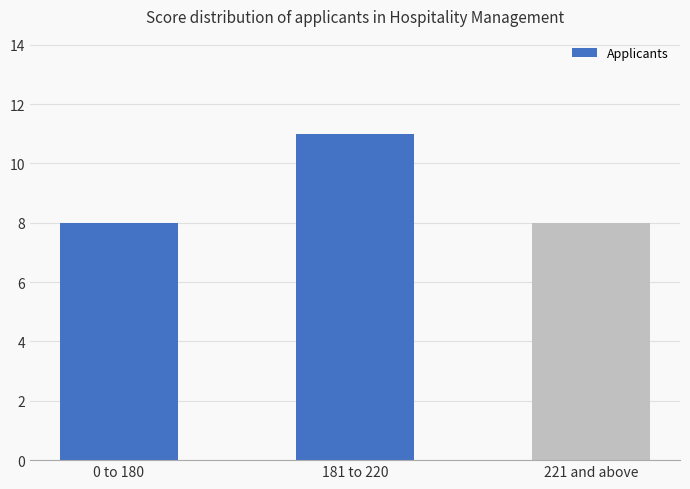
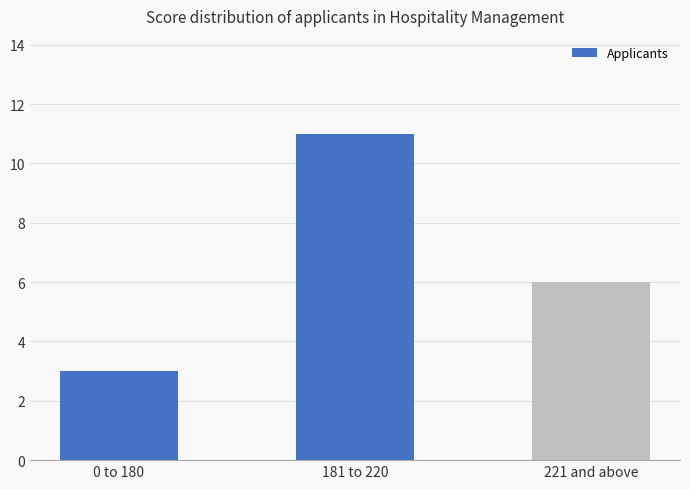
0 to 180: 8 -> 3
221 and above: 8 -> 6
